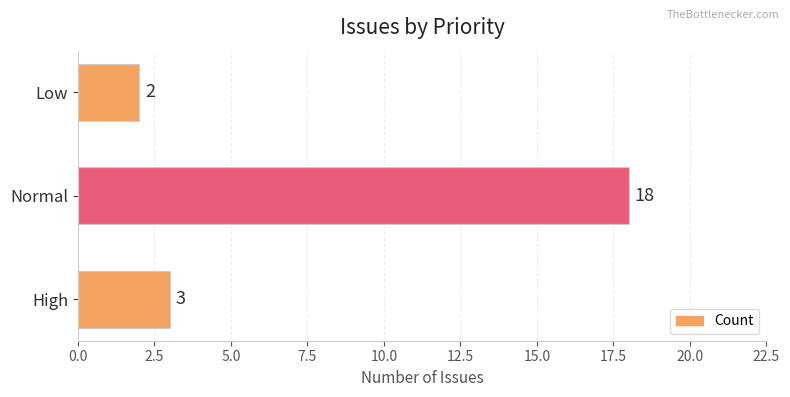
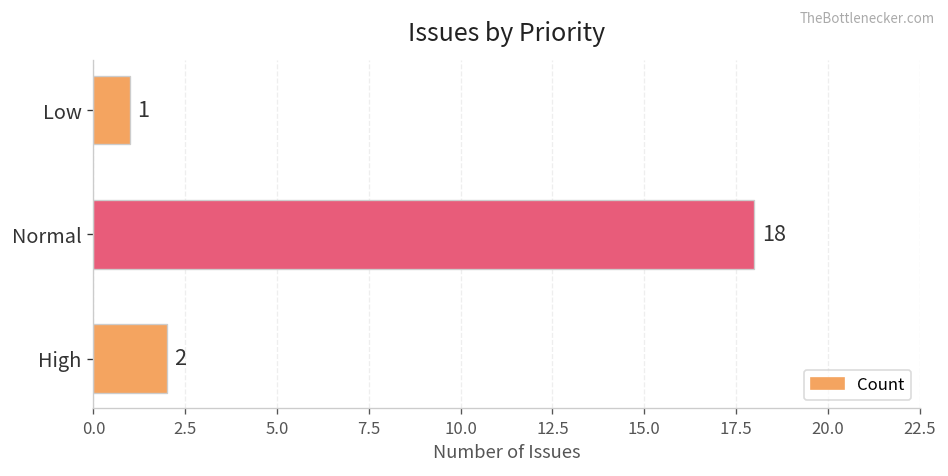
Low: 2 -> 1
High: 3 -> 2
